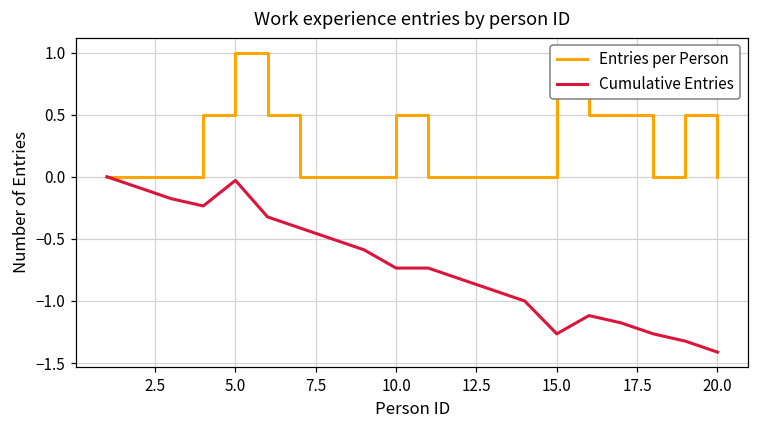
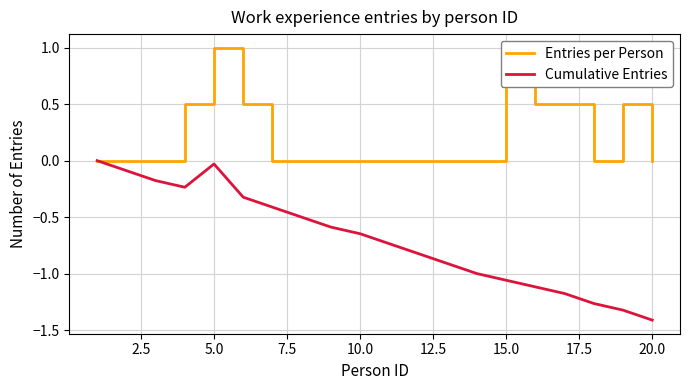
Entries per Person, 10.0: 0.50 -> 0.00
Cumulative Entries, 10.0: -0.74 -> -0.65
Cumulative Entries, 15.0: -1.26 -> -1.06
